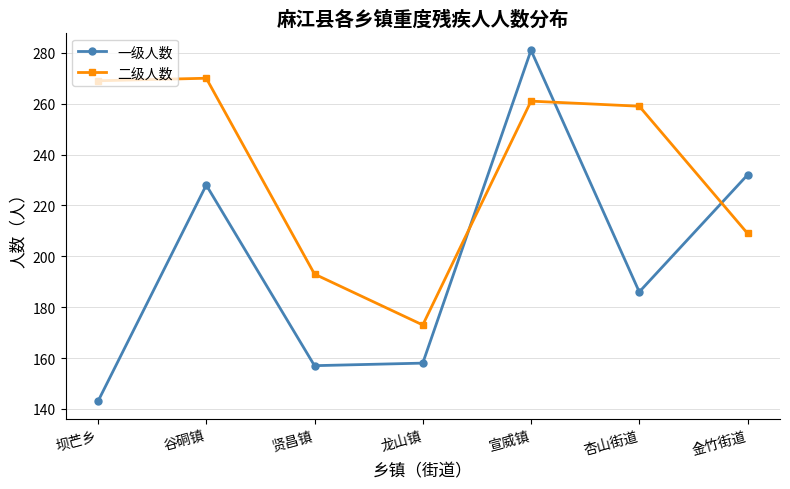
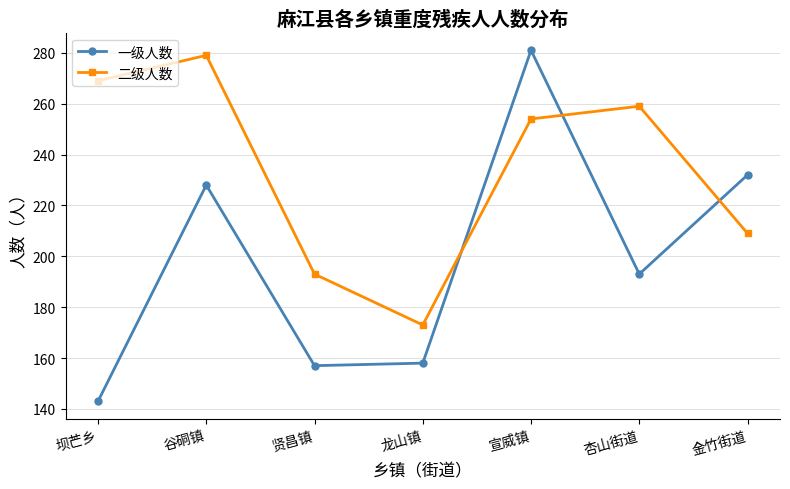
二级人数, 谷硐镇: 270 -> 279
二级人数, 宣威镇: 261 -> 254
一级人数, 杏山街道: 186 -> 193
